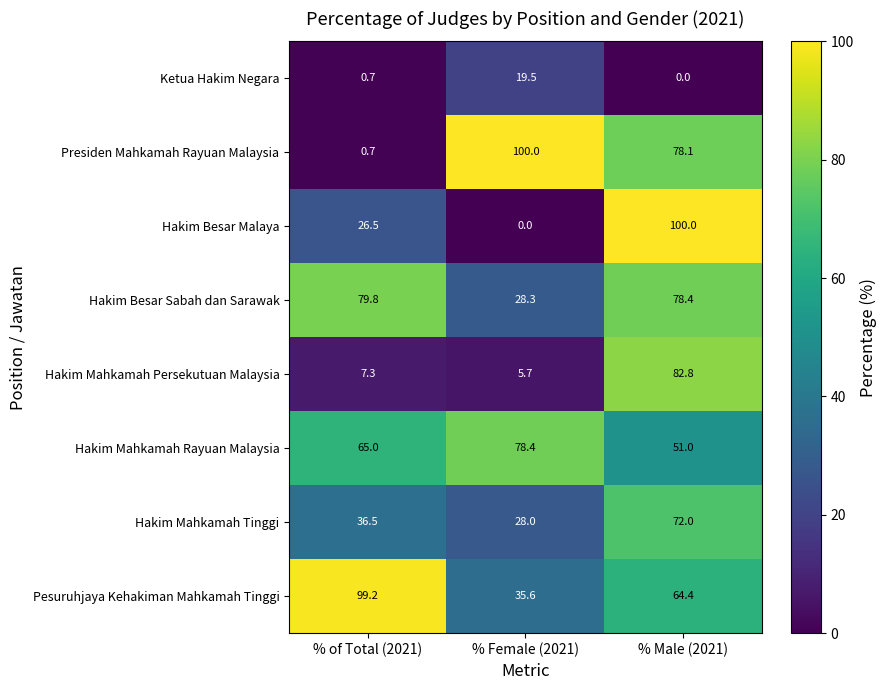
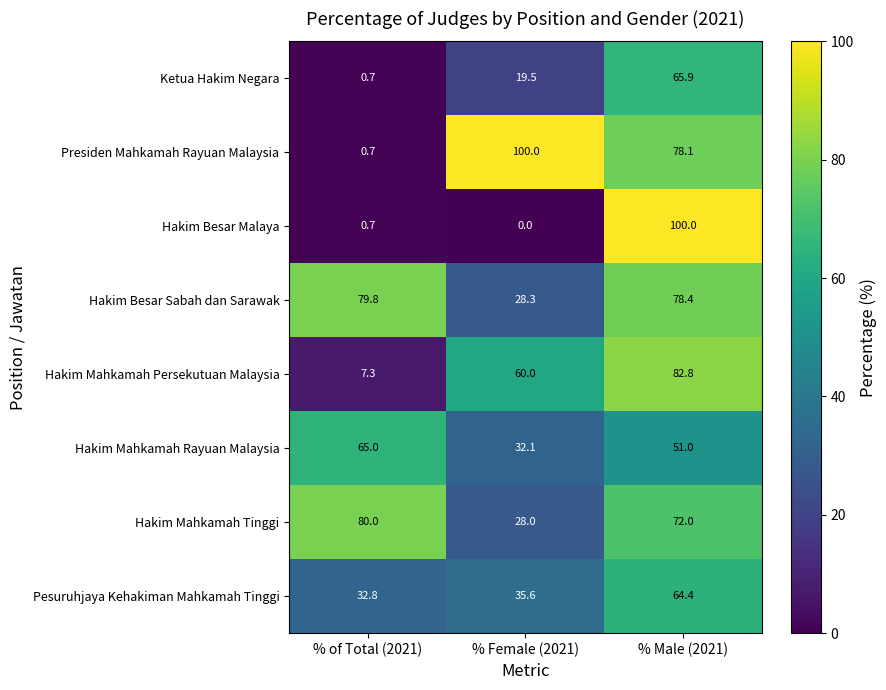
Ketua Hakim Negara, % Male (2021): 0.0 -> 65.9
Hakim Besar Malaya, % of Total (2021): 26.5 -> 0.7
Hakim Mahkamah Persekutuan Malaysia, % Female (2021): 5.7 -> 60.0
Hakim Mahkamah Rayuan Malaysia, % Female (2021): 78.4 -> 32.1
Hakim Mahkamah Tinggi, % of Total (2021): 36.5 -> 80.0
Pesuruhjaya Kehakiman Mahkamah Tinggi, % of Total (2021): 99.2 -> 32.8
